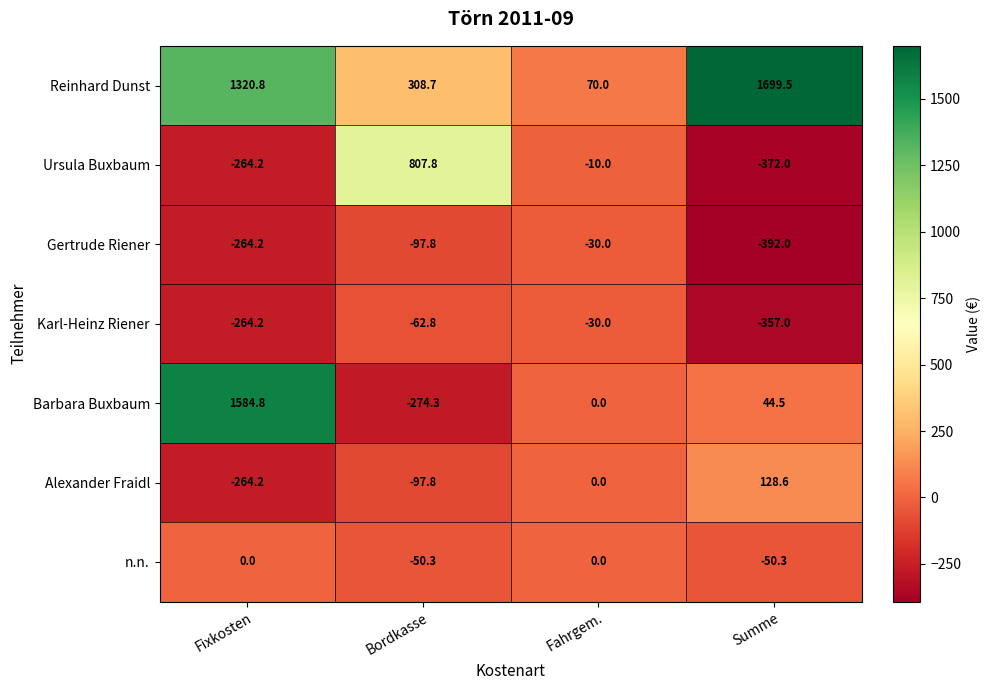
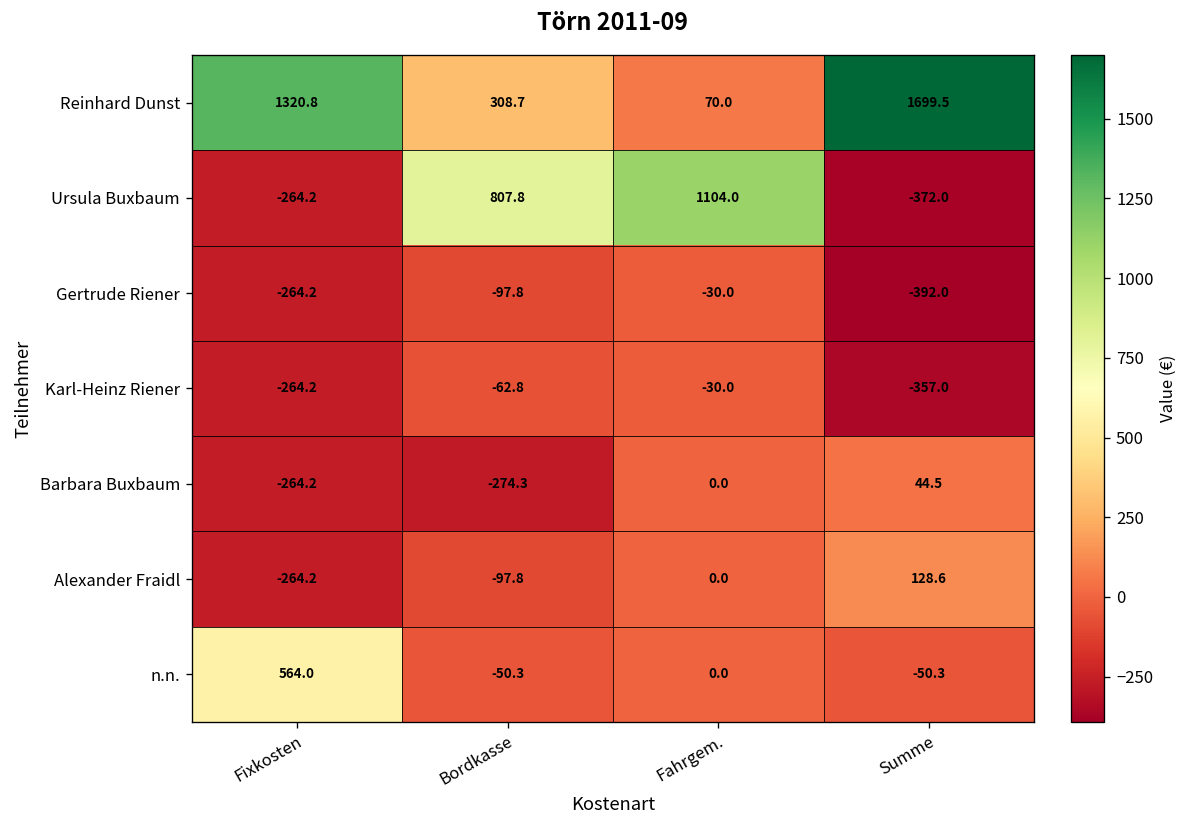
Ursula Buxbaum, Fahrgem.: -10.0 -> 1104.0
Barbara Buxbaum, Fixkosten: 1584.8 -> -264.2
n.n., Fixkosten: 0.0 -> 564.0
